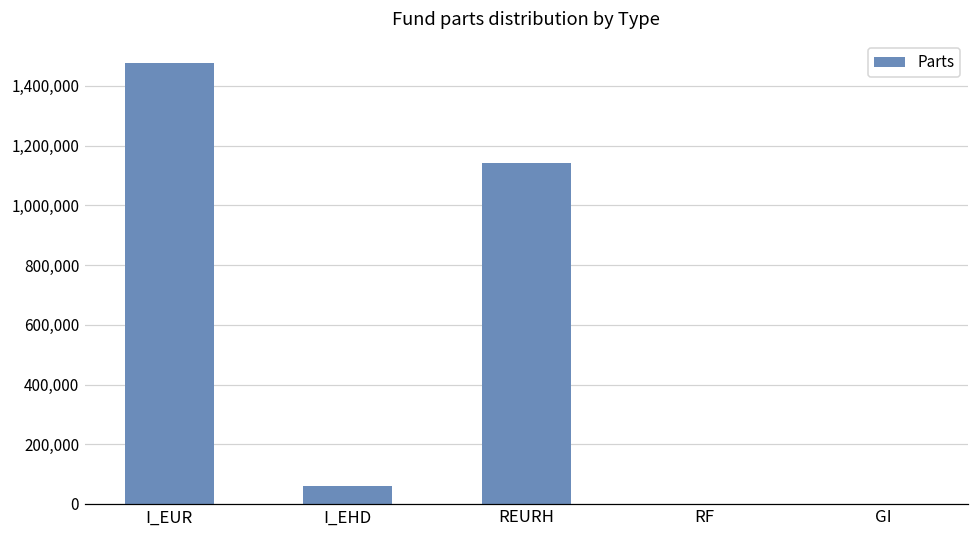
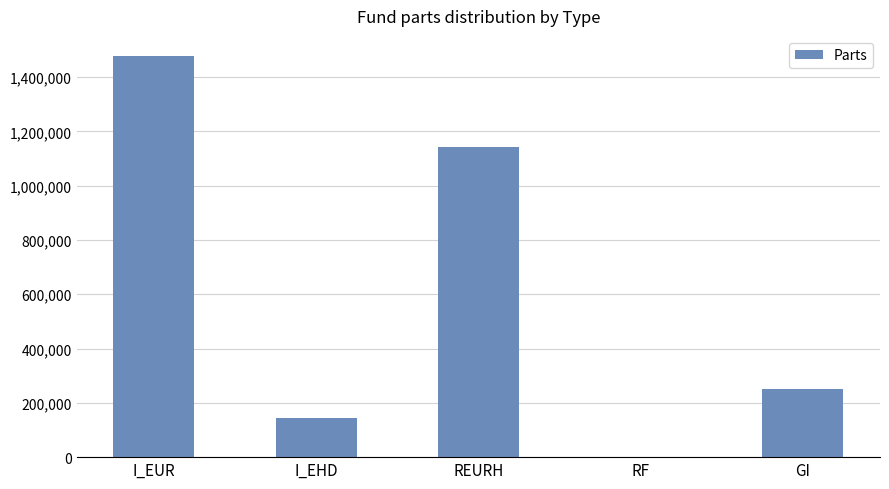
I_EHD: 60,000 -> 140,000
GI: 0 -> 250,000
